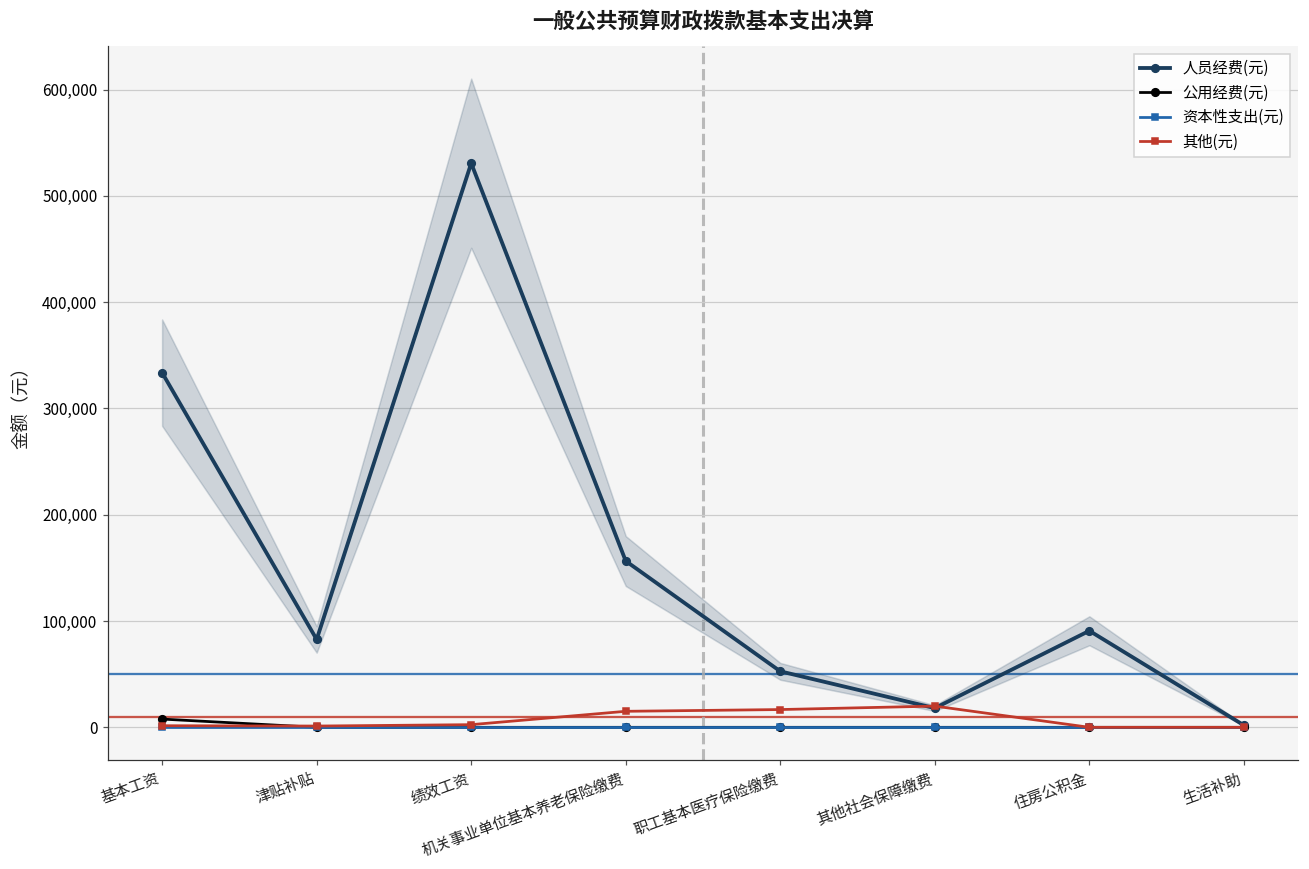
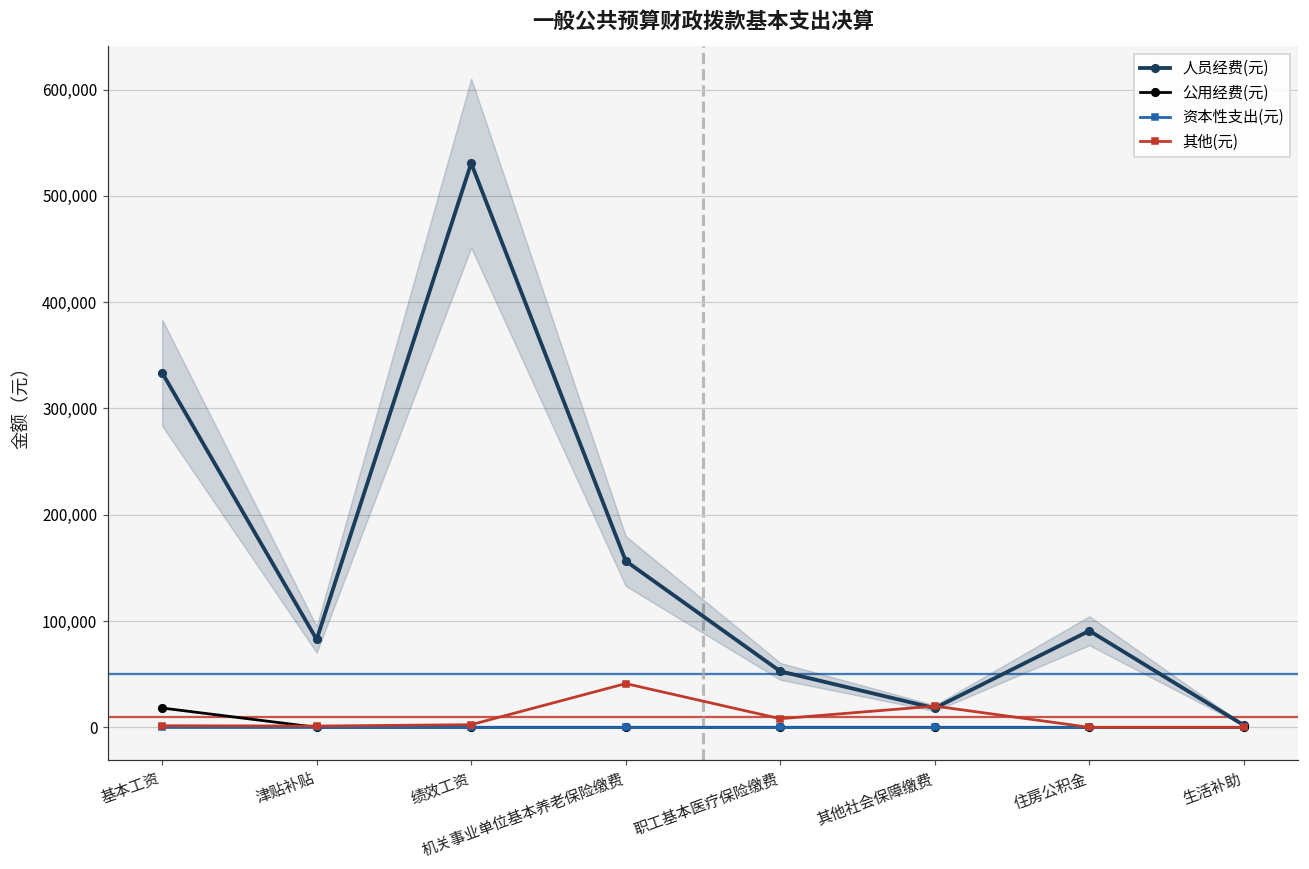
公用经费(元), 基本工资: 10,000 -> 20,000
其他(元), 机关事业单位基本养老保险缴费: 20,000 -> 40,000
其他(元), 职工基本医疗保险缴费: 20,000 -> 10,000
